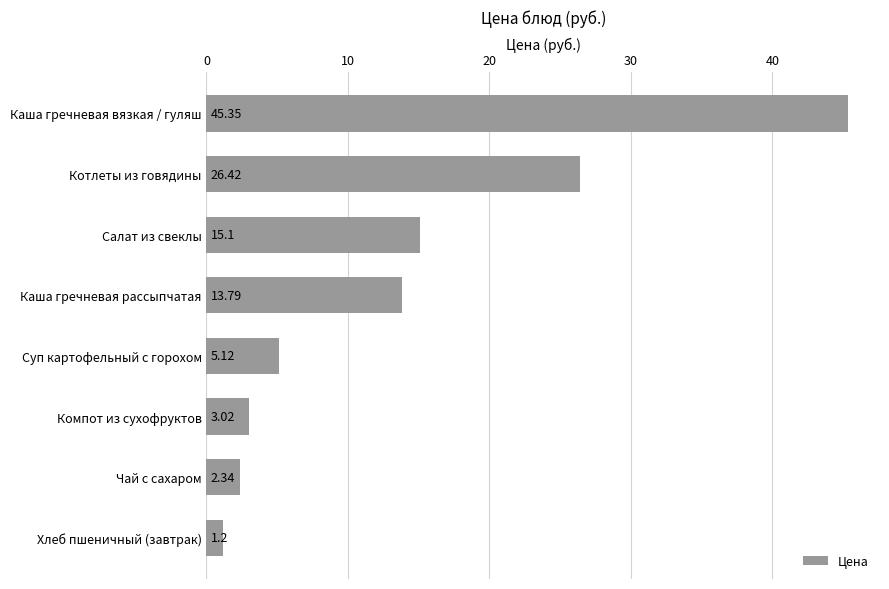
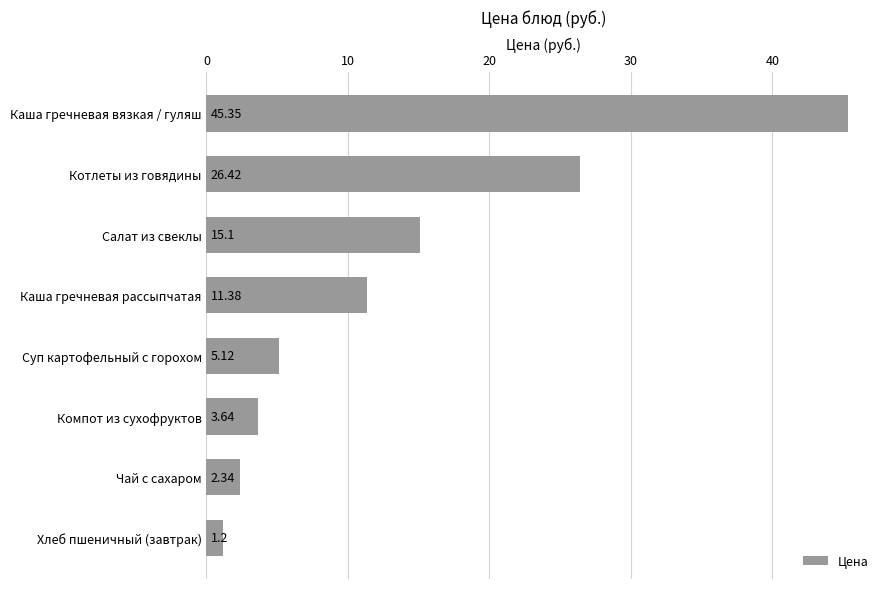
Каша гречневая рассыпчатая: 13.79 -> 11.38
Компот из сухофруктов: 3.02 -> 3.64
